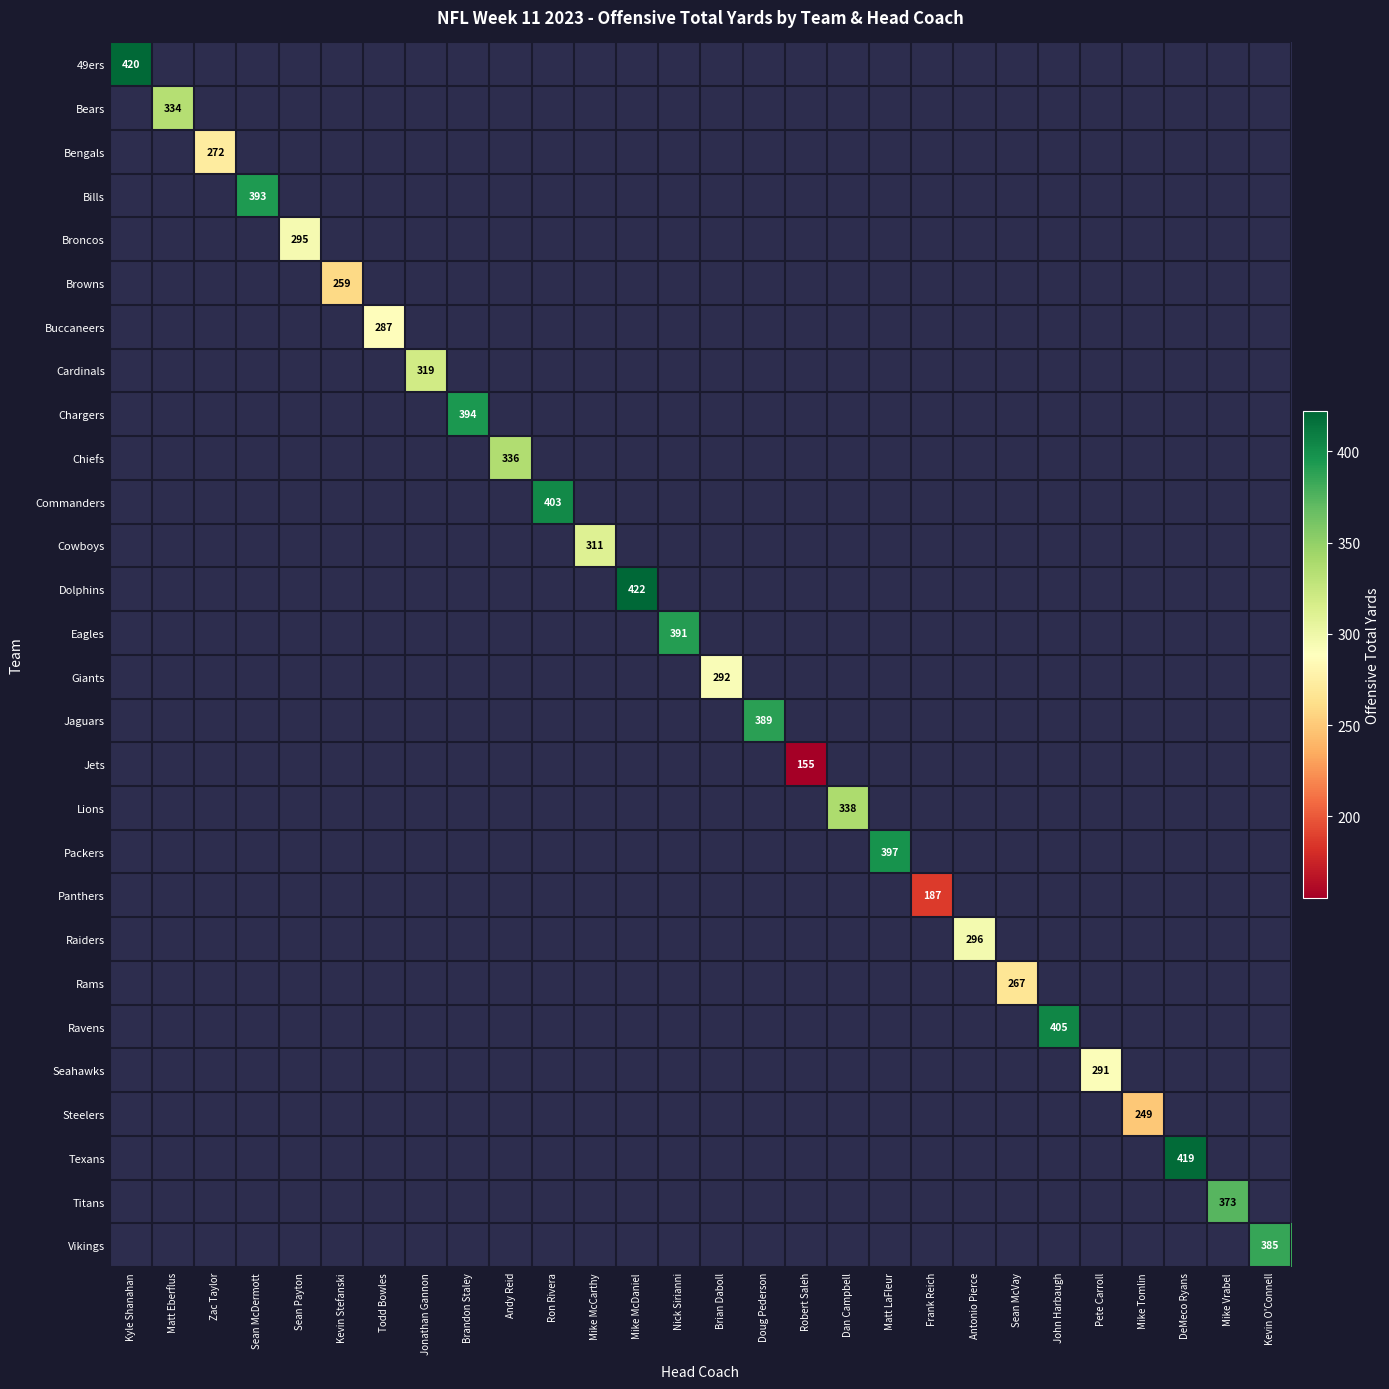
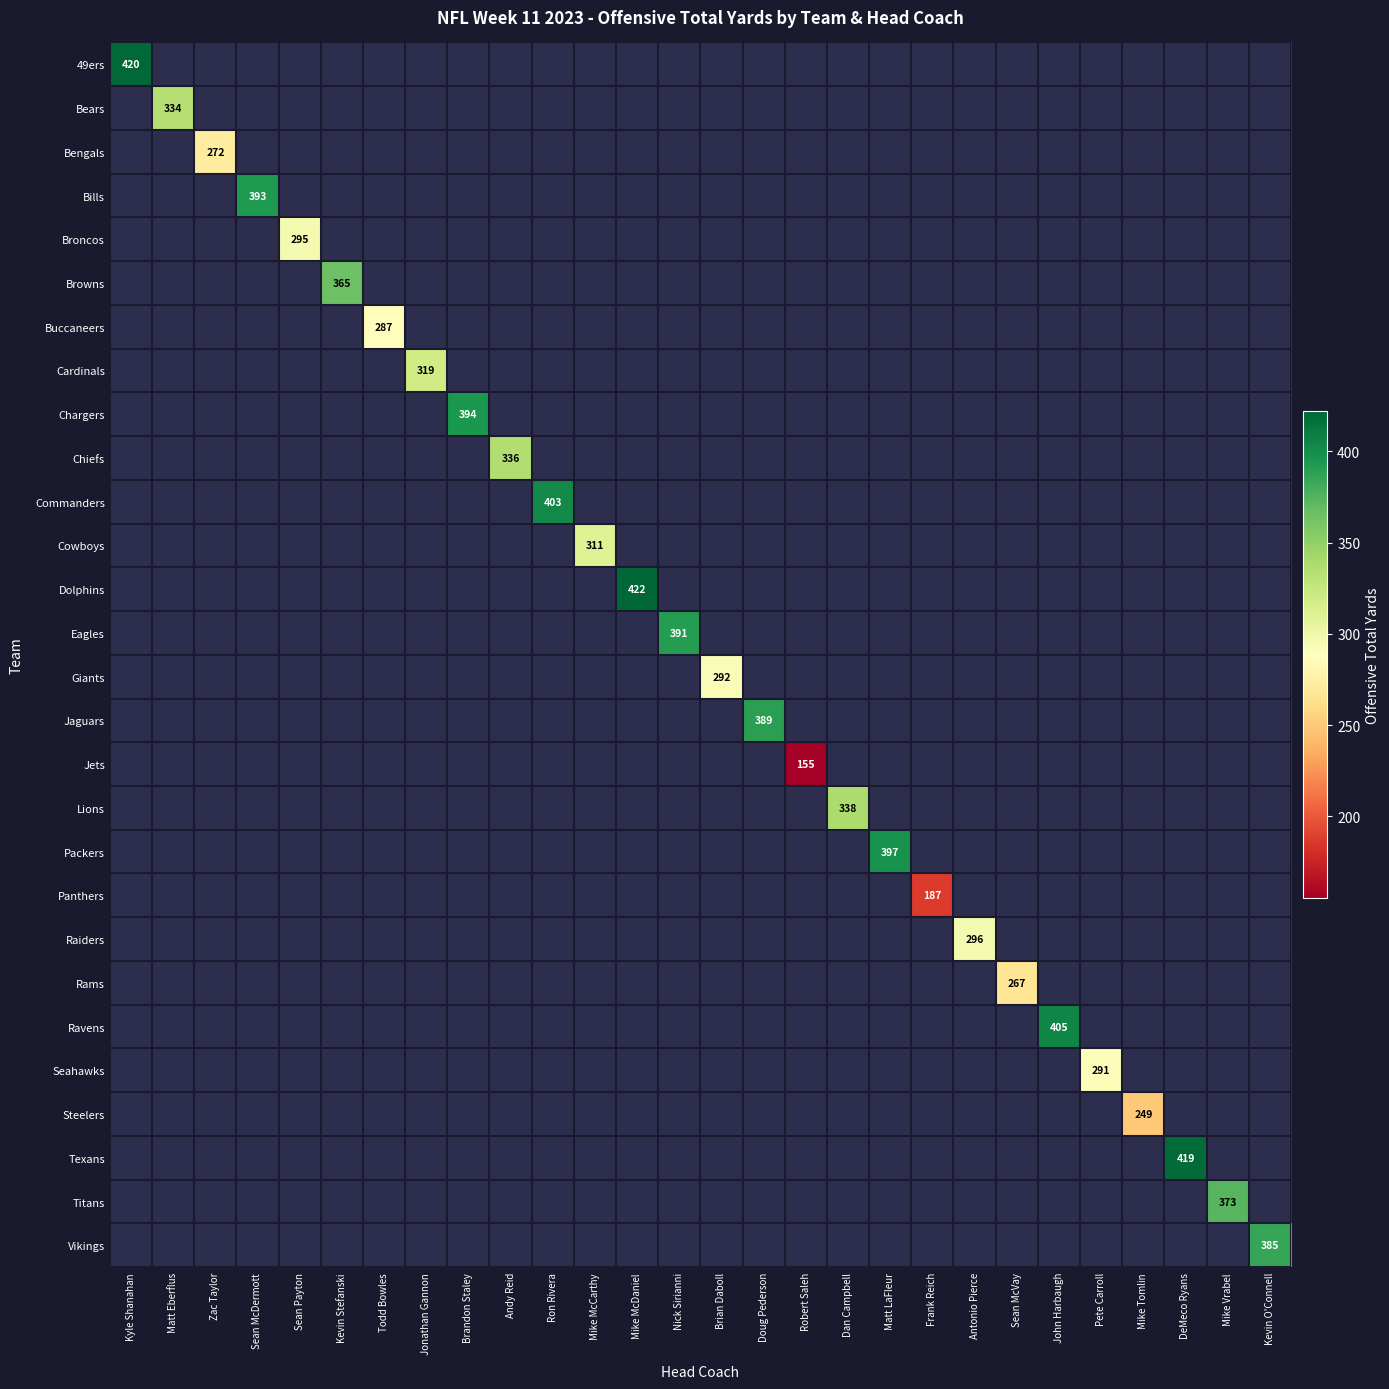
Browns, Kevin Stefanski: 259 -> 365
